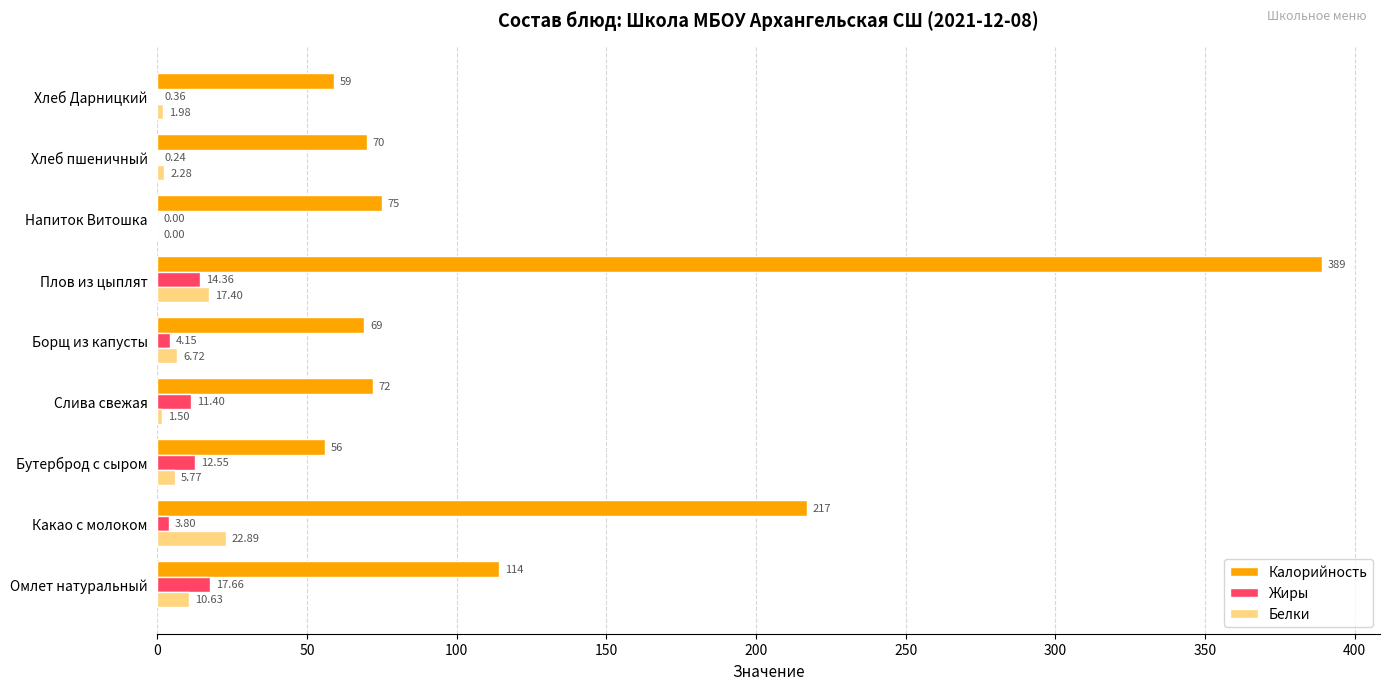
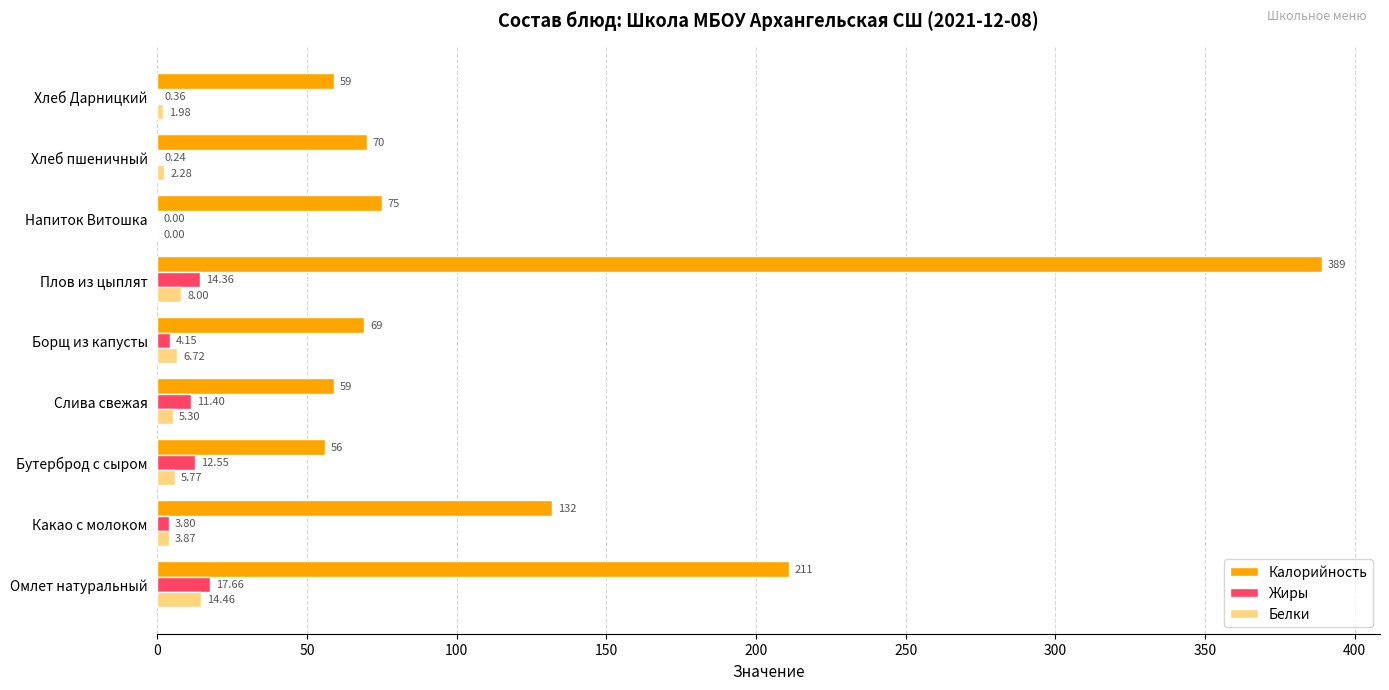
Белки, Плов из цыплят: 17.40 -> 8.00
Калорийность, Слива свежая: 72 -> 59
Белки, Слива свежая: 1.50 -> 5.30
Калорийность, Какао с молоком: 217 -> 132
Белки, Какао с молоком: 22.89 -> 3.87
Калорийность, Омлет натуральный: 114 -> 211
Белки, Омлет натуральный: 10.63 -> 14.46
